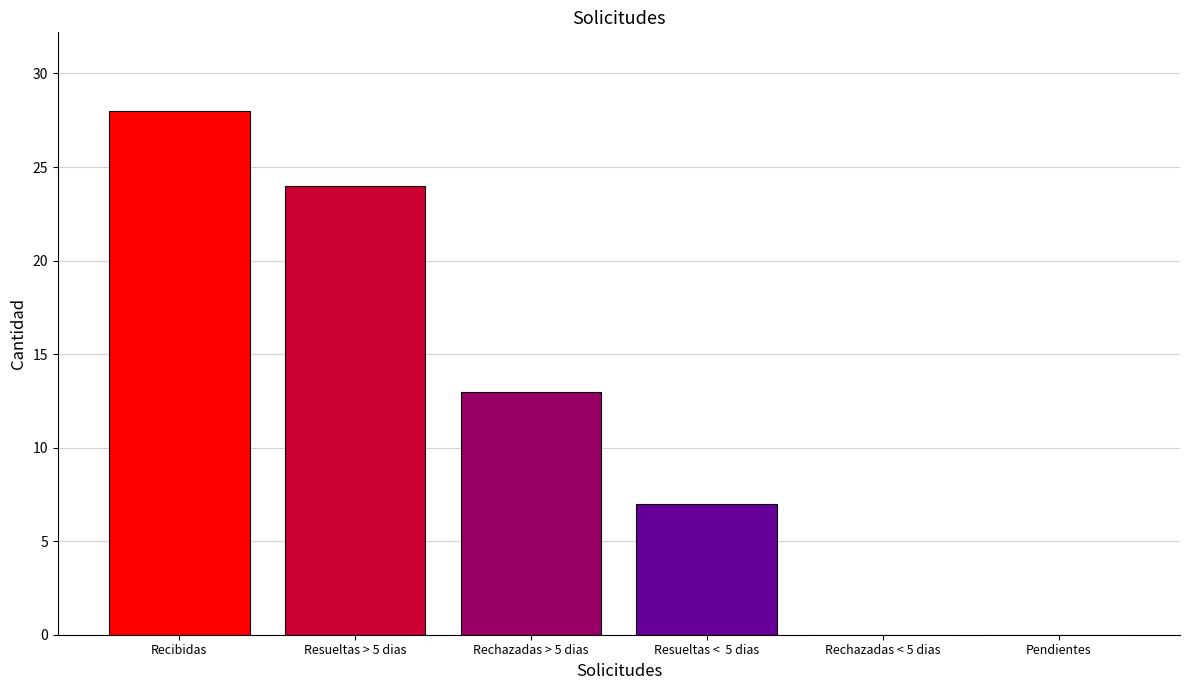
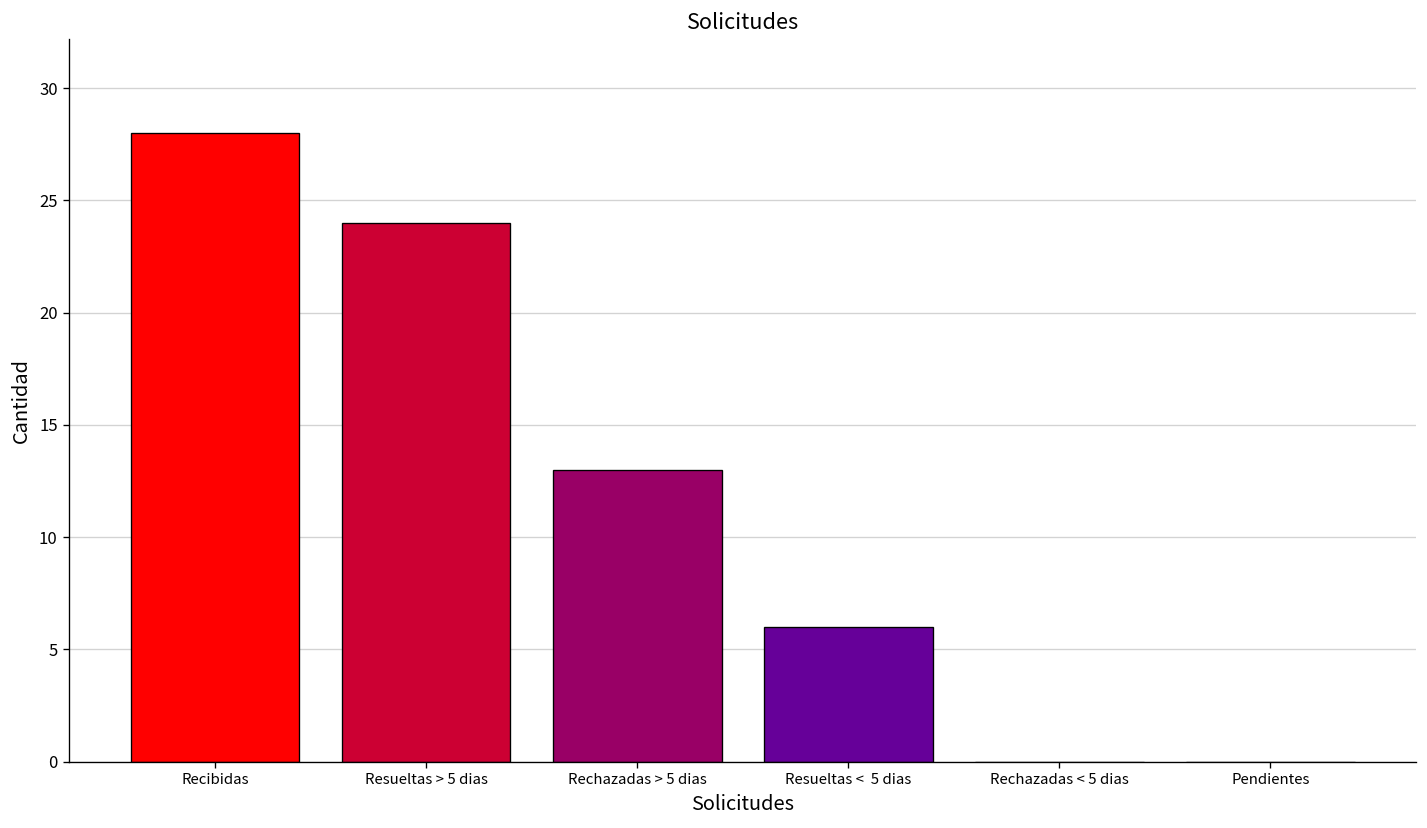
Resueltas < 5 dias: 7 -> 6
